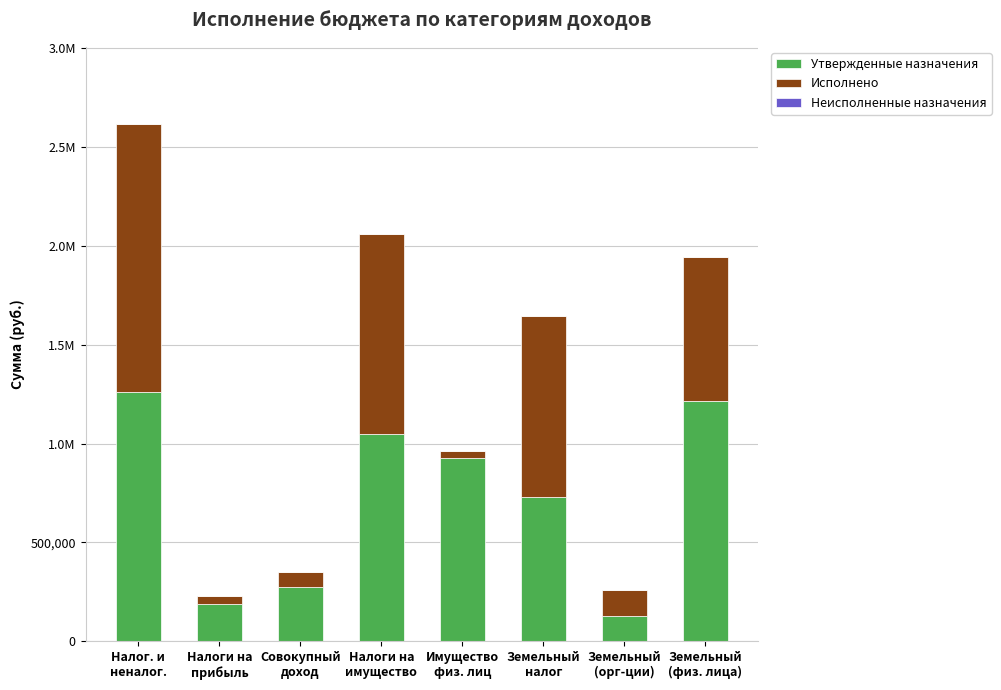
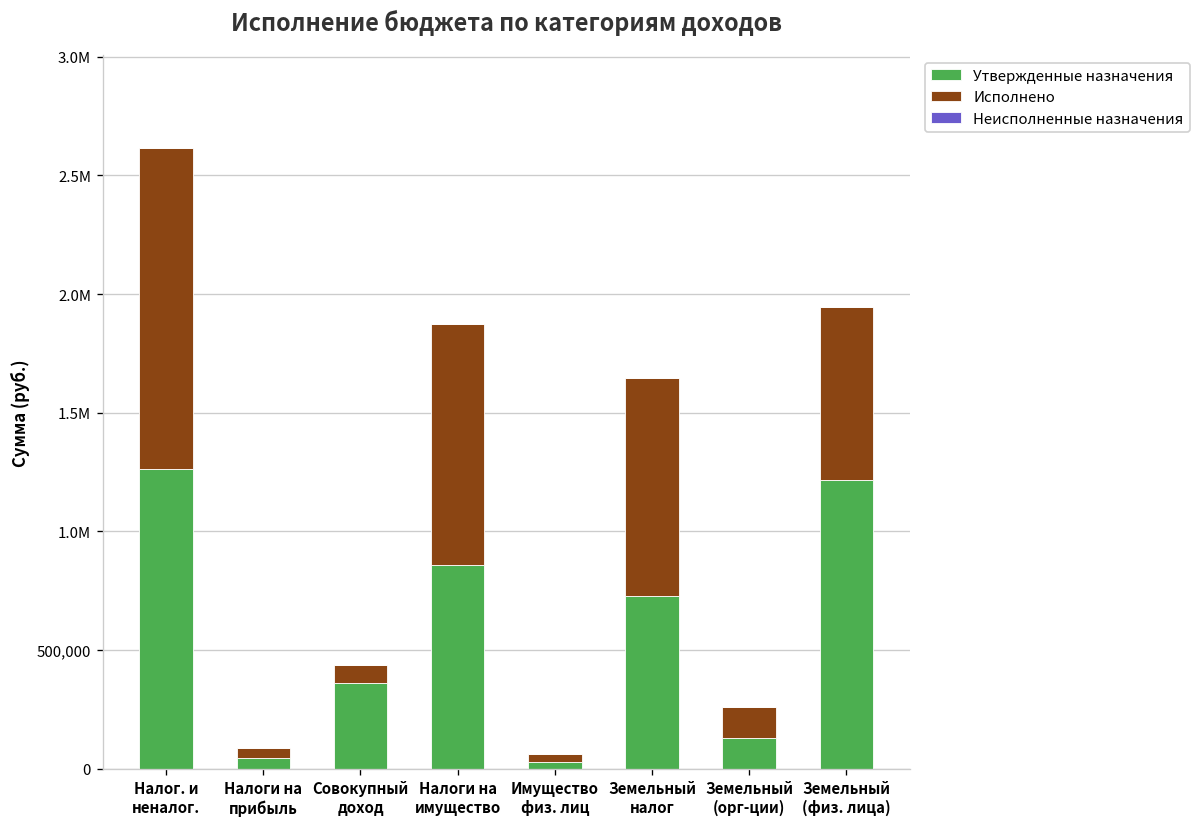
Утвержденные назначения, Налоги на прибыль: 190,000 -> 40,000
Утвержденные назначения, Совокупный доход: 270,000 -> 360,000
Утвержденные назначения, Налоги на имущество: 1,050,000 -> 860,000
Утвержденные назначения, Имущество физ. лиц: 930,000 -> 30,000
